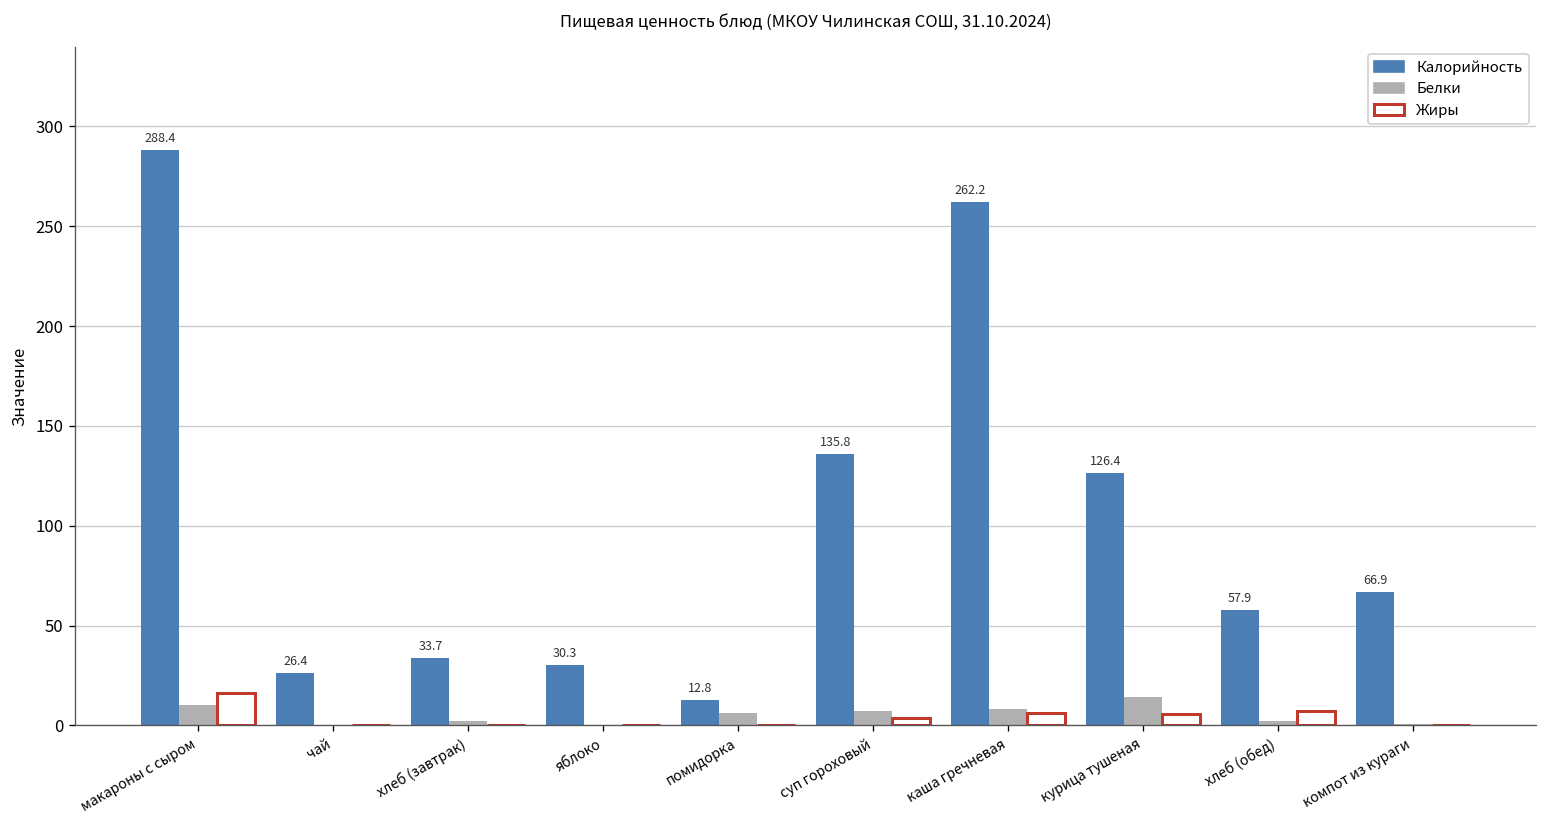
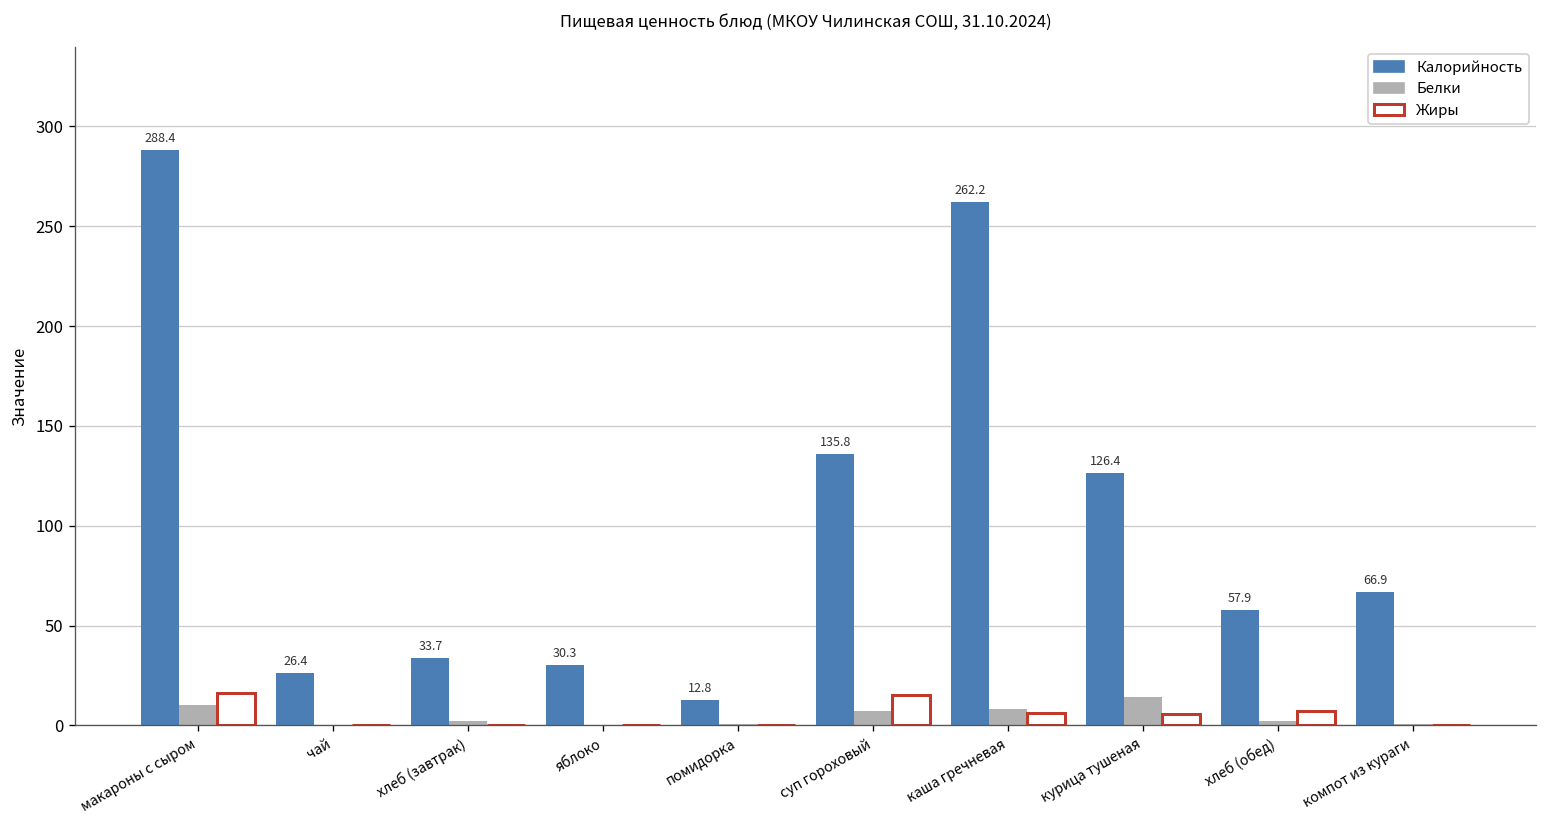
Белки, помидорка: 6 -> 1
Жиры, суп гороховый: 4 -> 16
